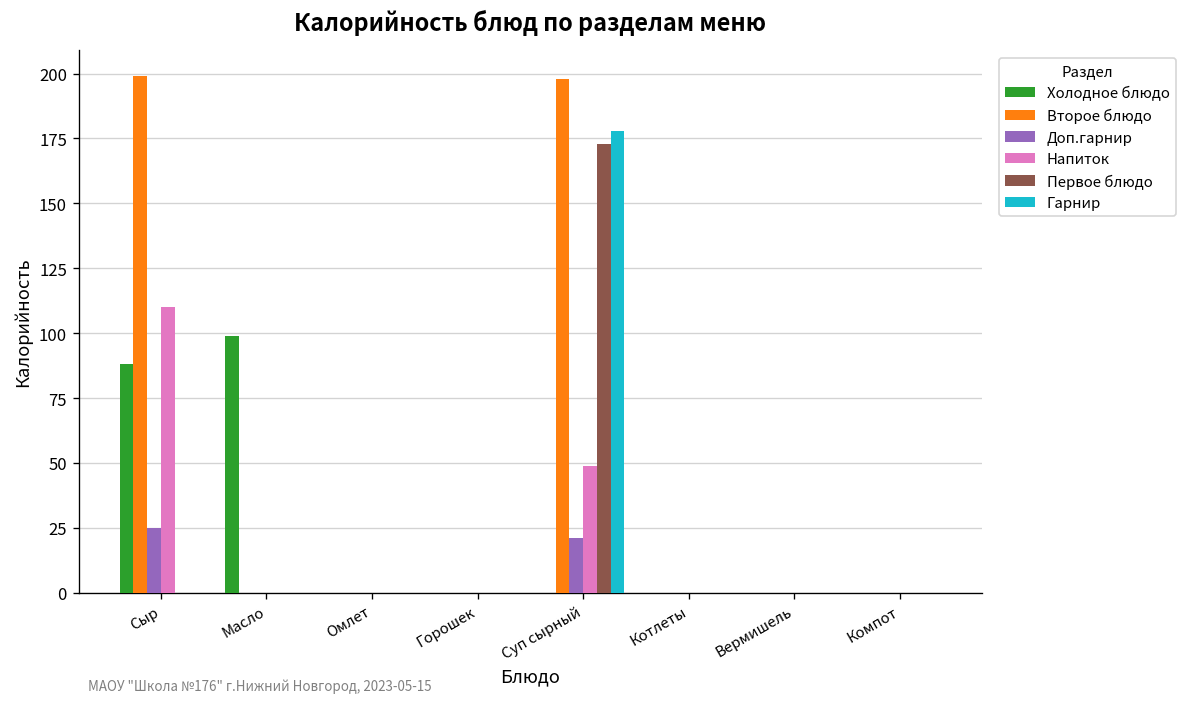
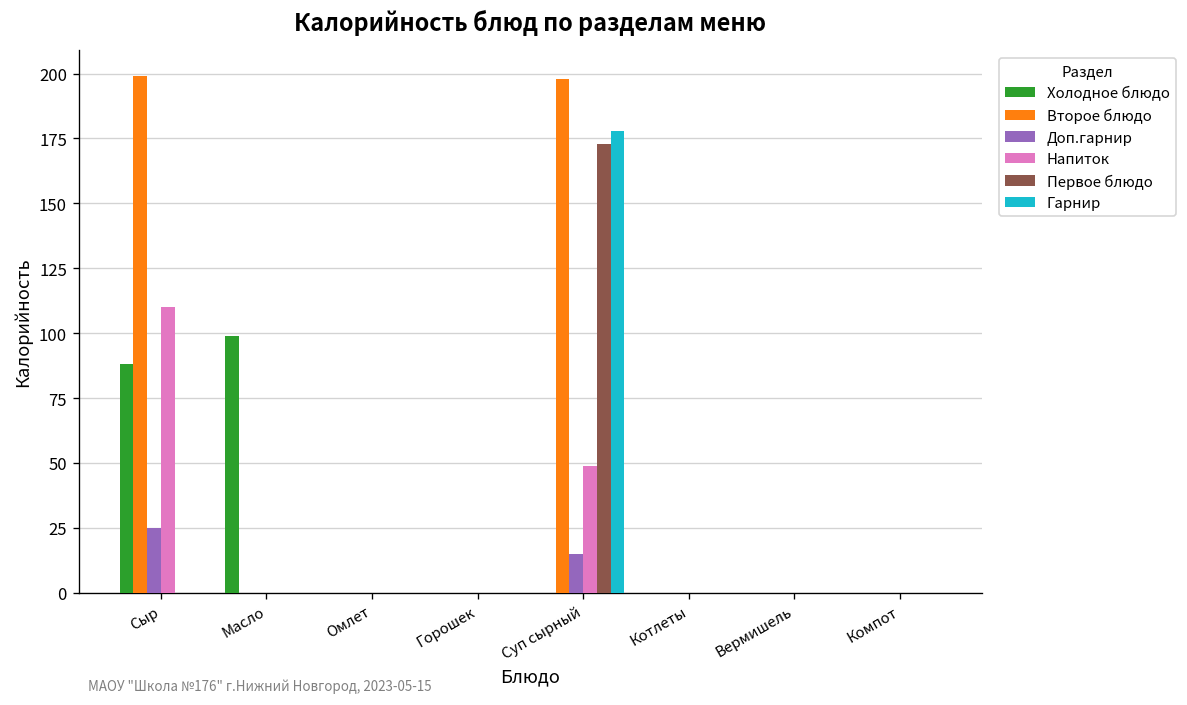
Доп.гарнир, Суп сырный: 21 -> 15
